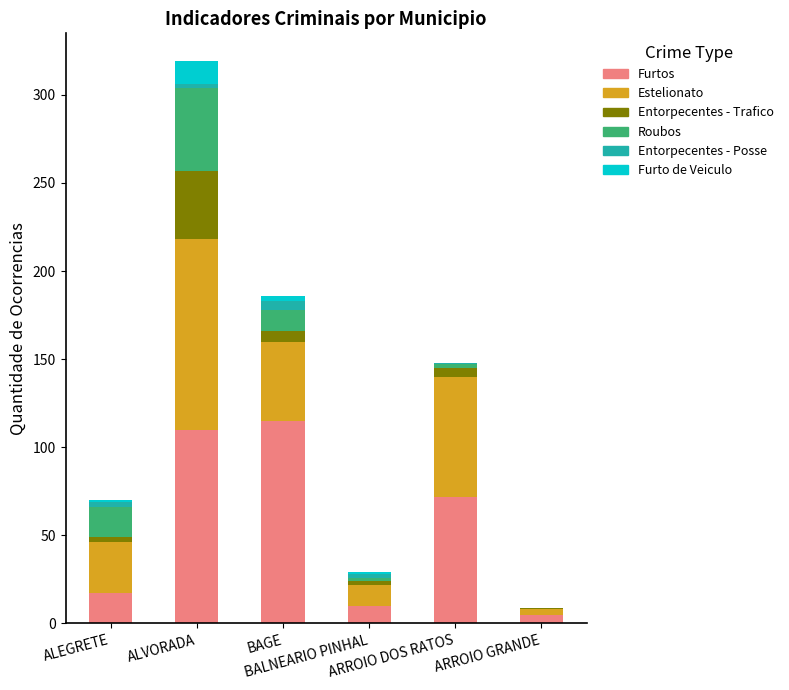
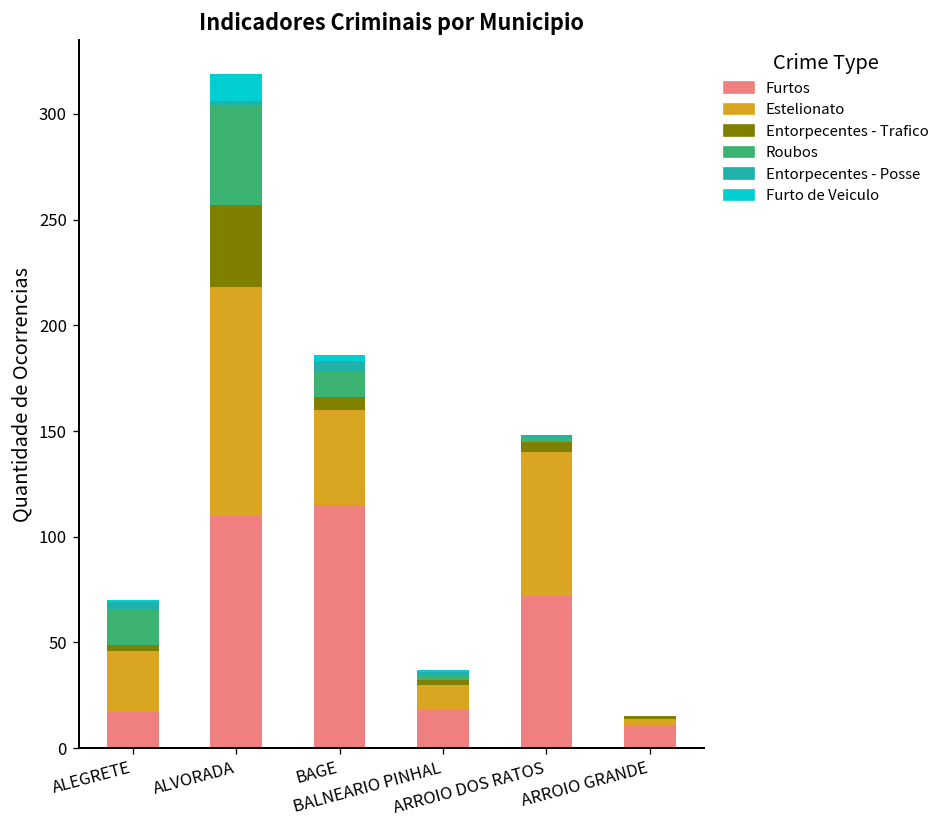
Furtos, BALNEARIO PINHAL: 10 -> 18
Furtos, ARROIO GRANDE: 5 -> 11
